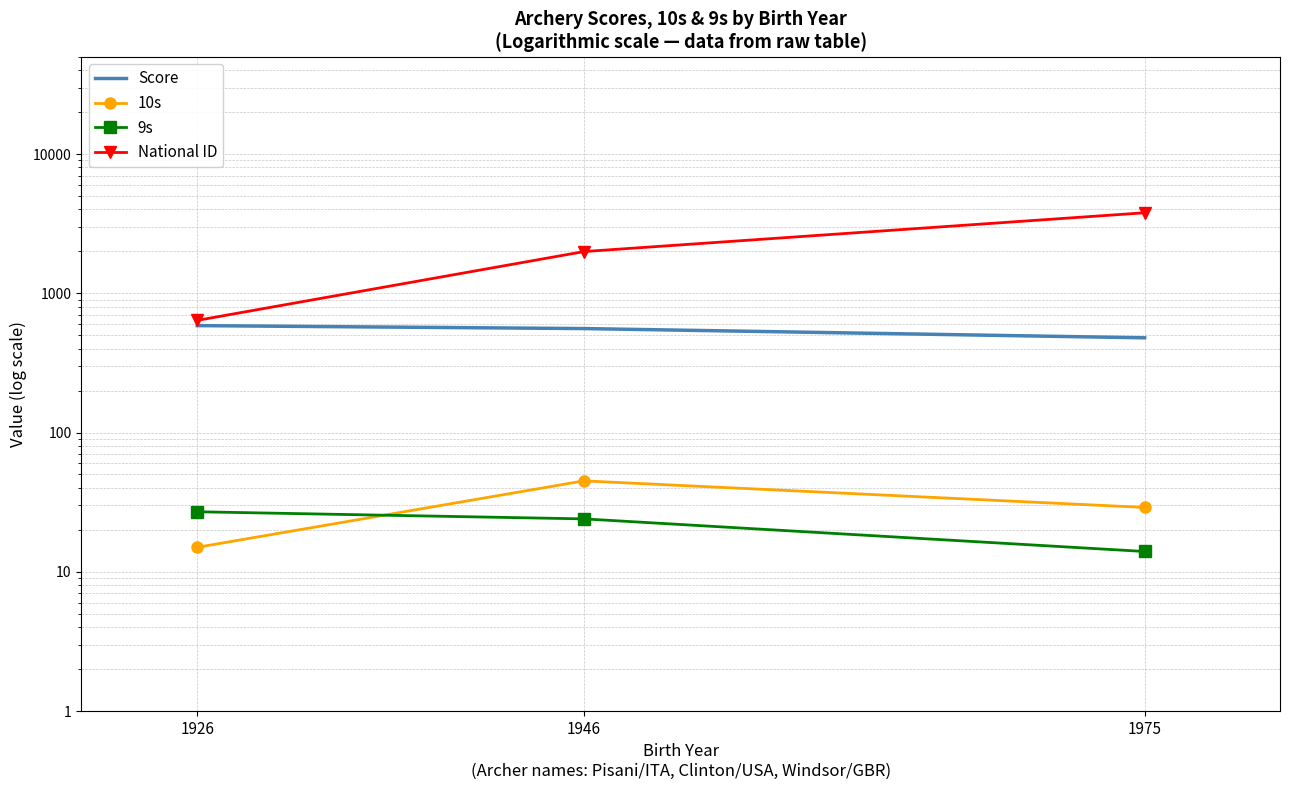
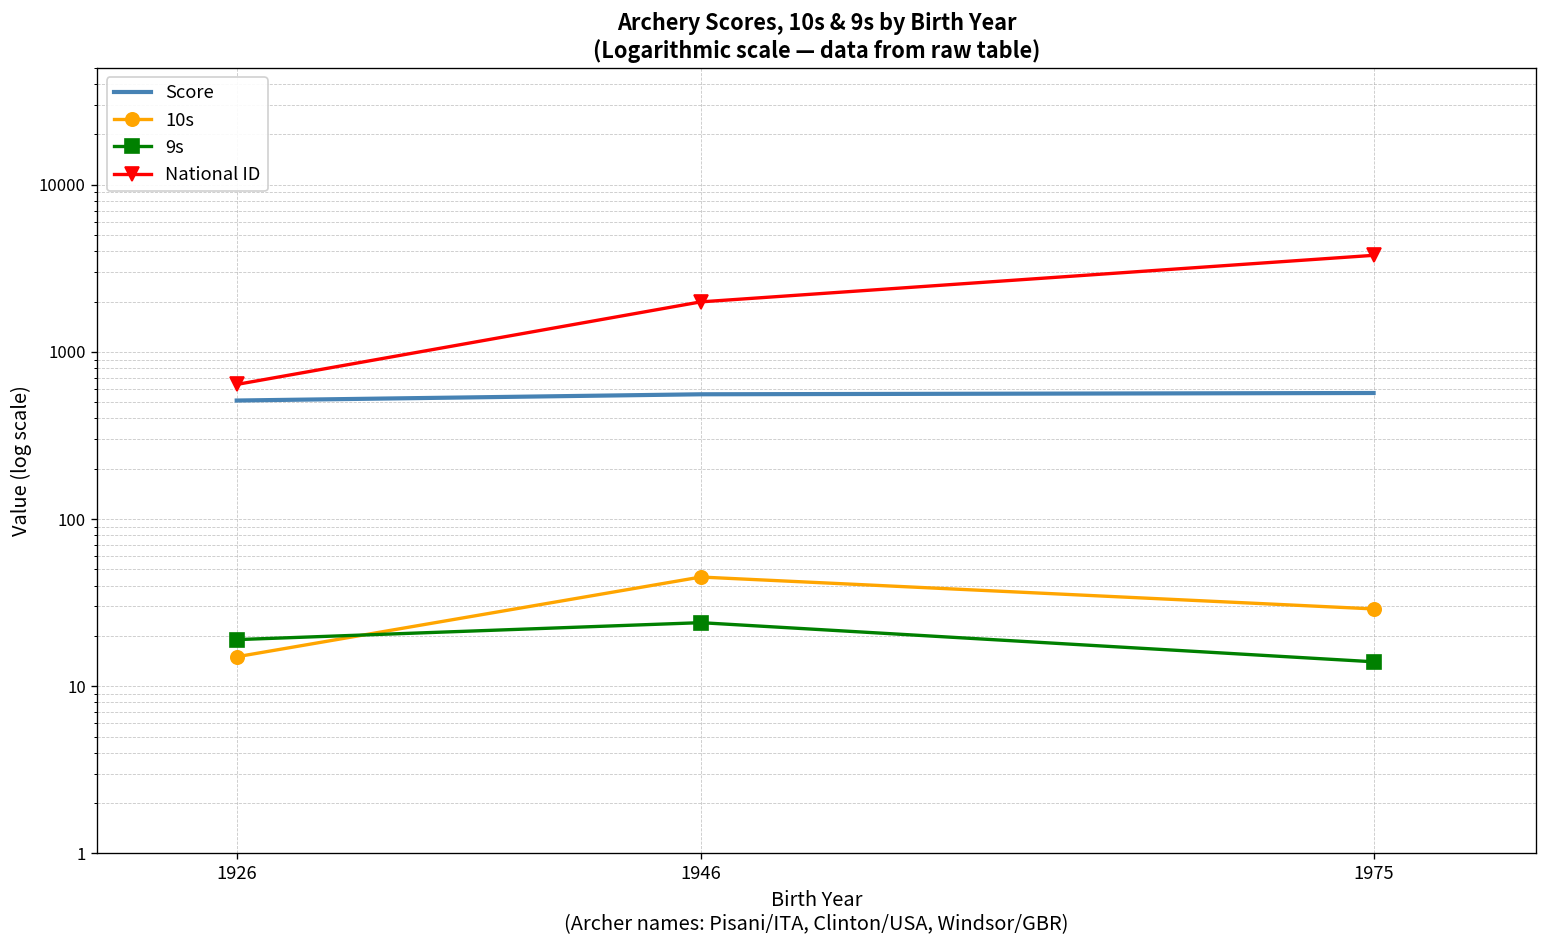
Score, 1926: 590 -> 510
9s, 1926: 27 -> 19
Score, 1975: 480 -> 570
